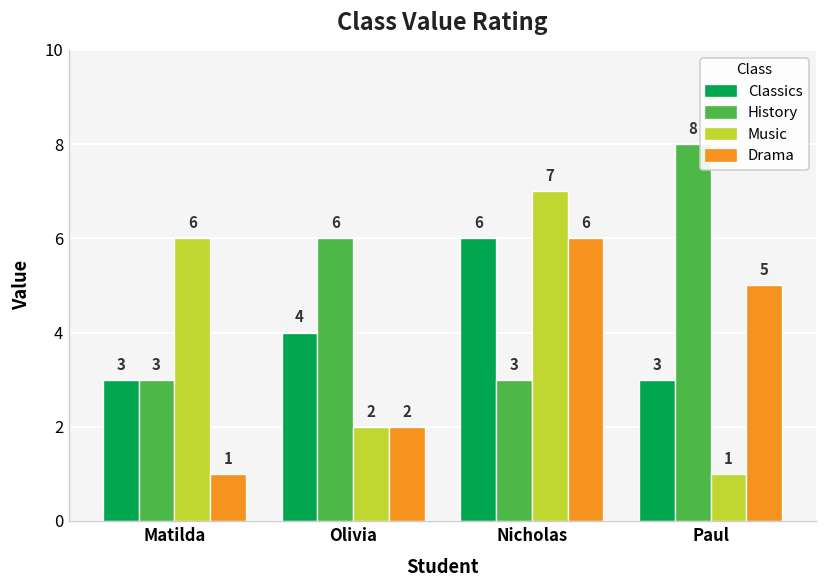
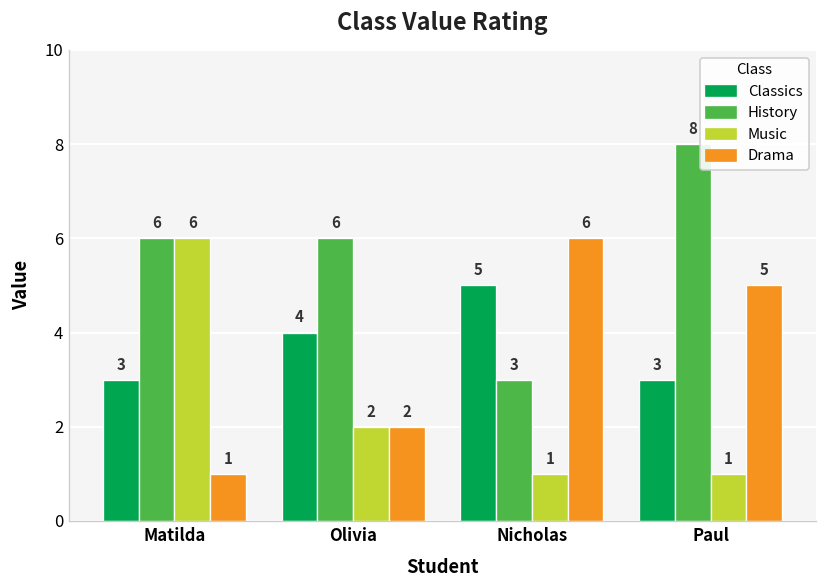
History, Matilda: 3 -> 6
Classics, Nicholas: 6 -> 5
Music, Nicholas: 7 -> 1
